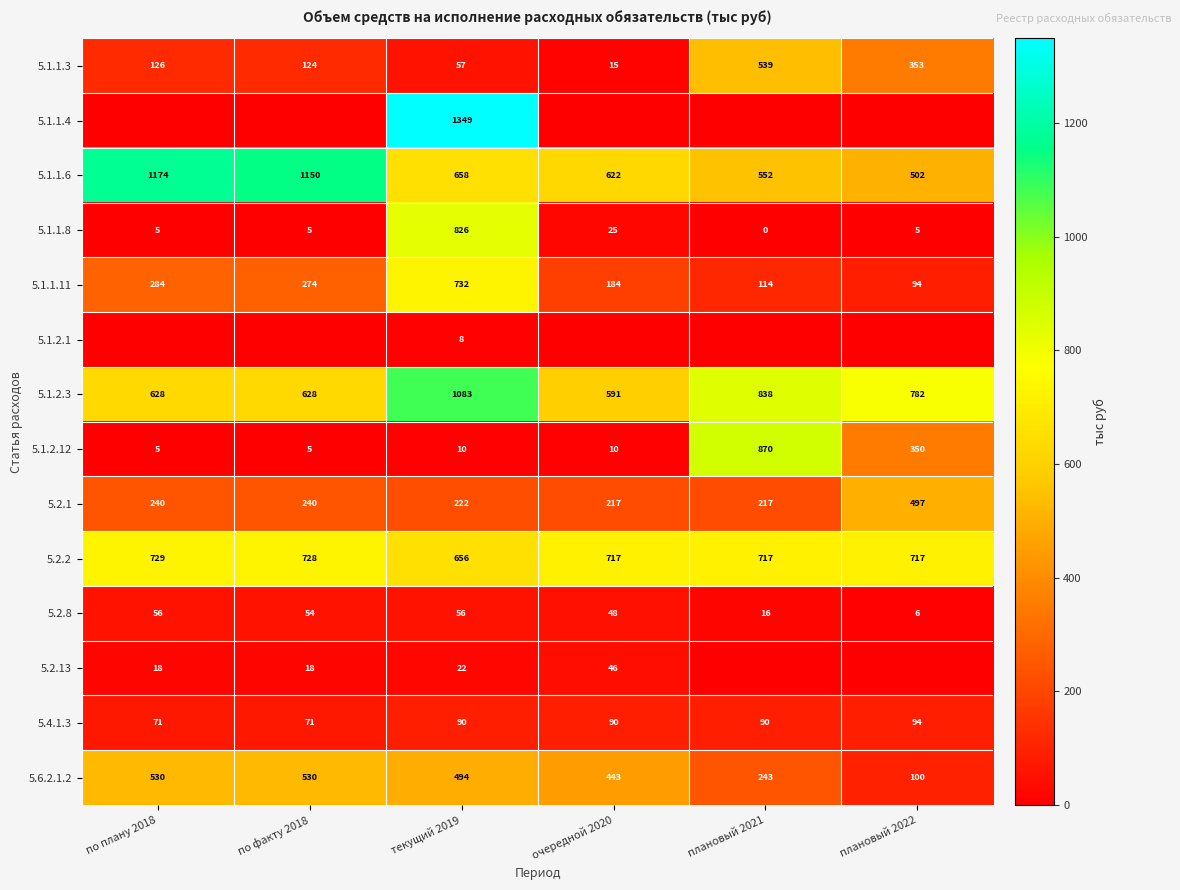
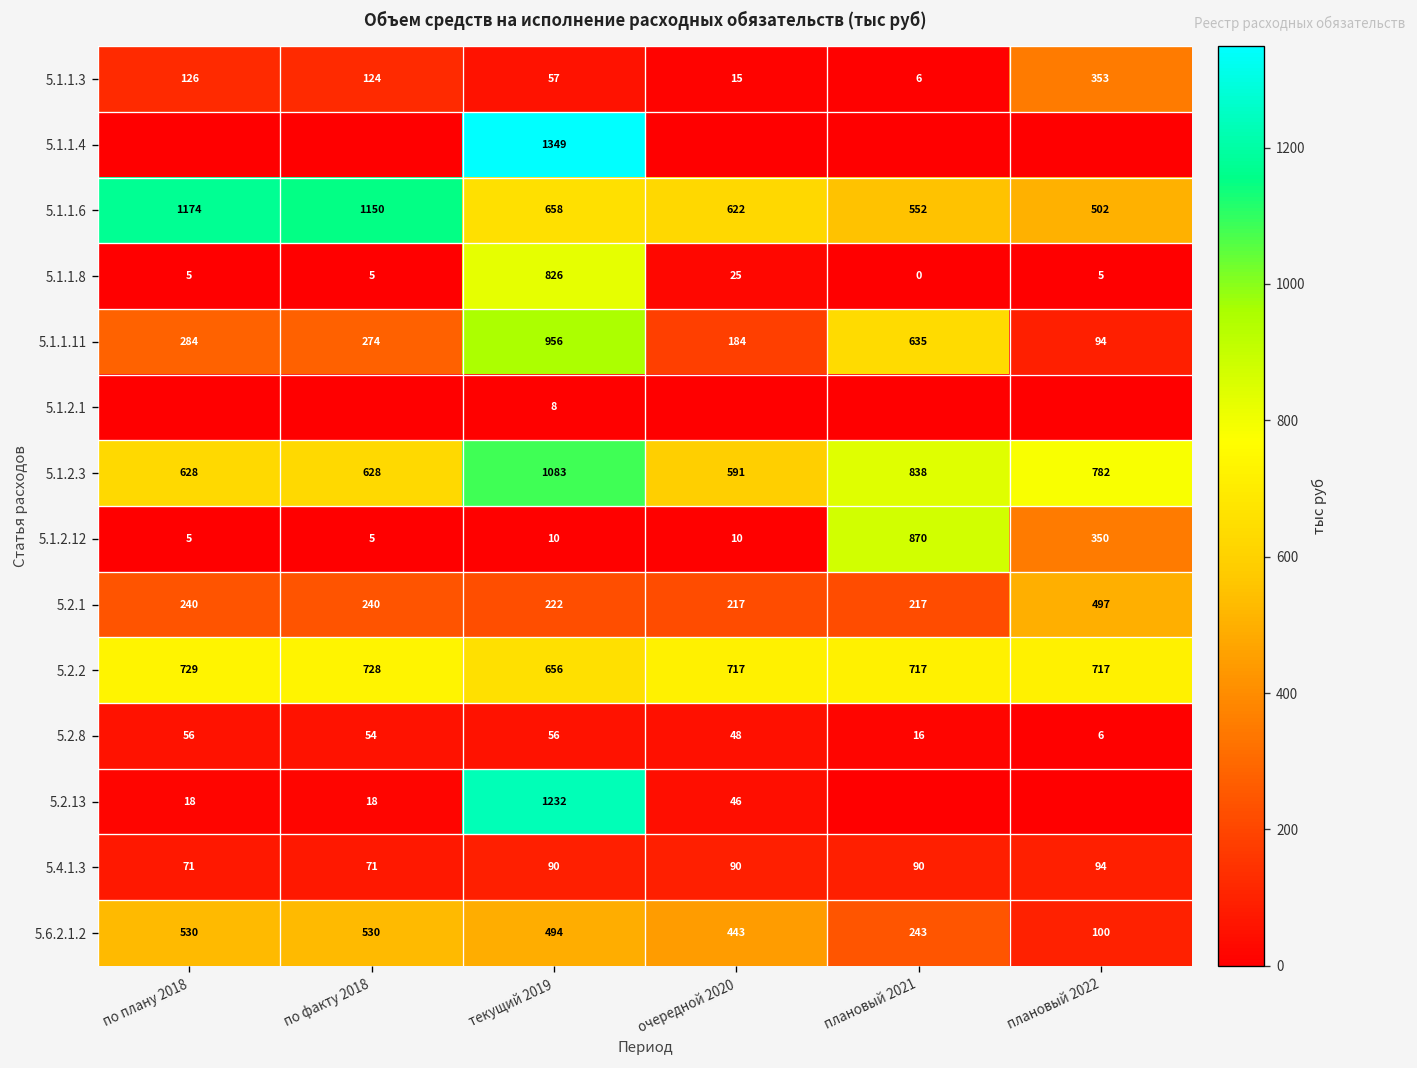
5.1.1.3, плановый 2021: 539 -> 6
5.1.1.11, текущий 2019: 732 -> 956
5.1.1.11, плановый 2021: 114 -> 635
5.2.13, текущий 2019: 22 -> 1232
